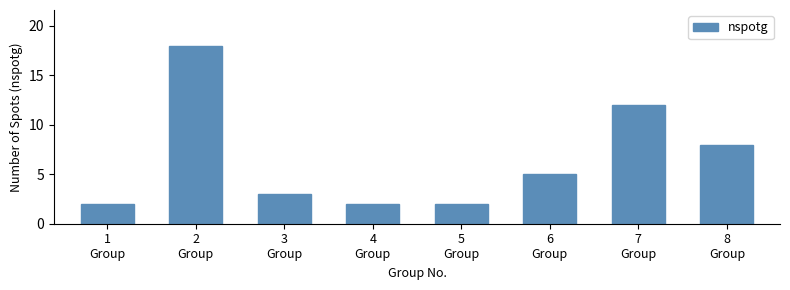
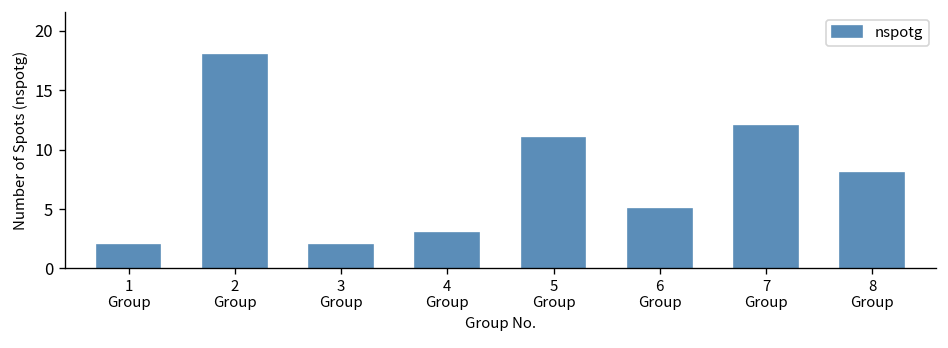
3 Group: 3 -> 2
4 Group: 2 -> 3
5 Group: 2 -> 11
